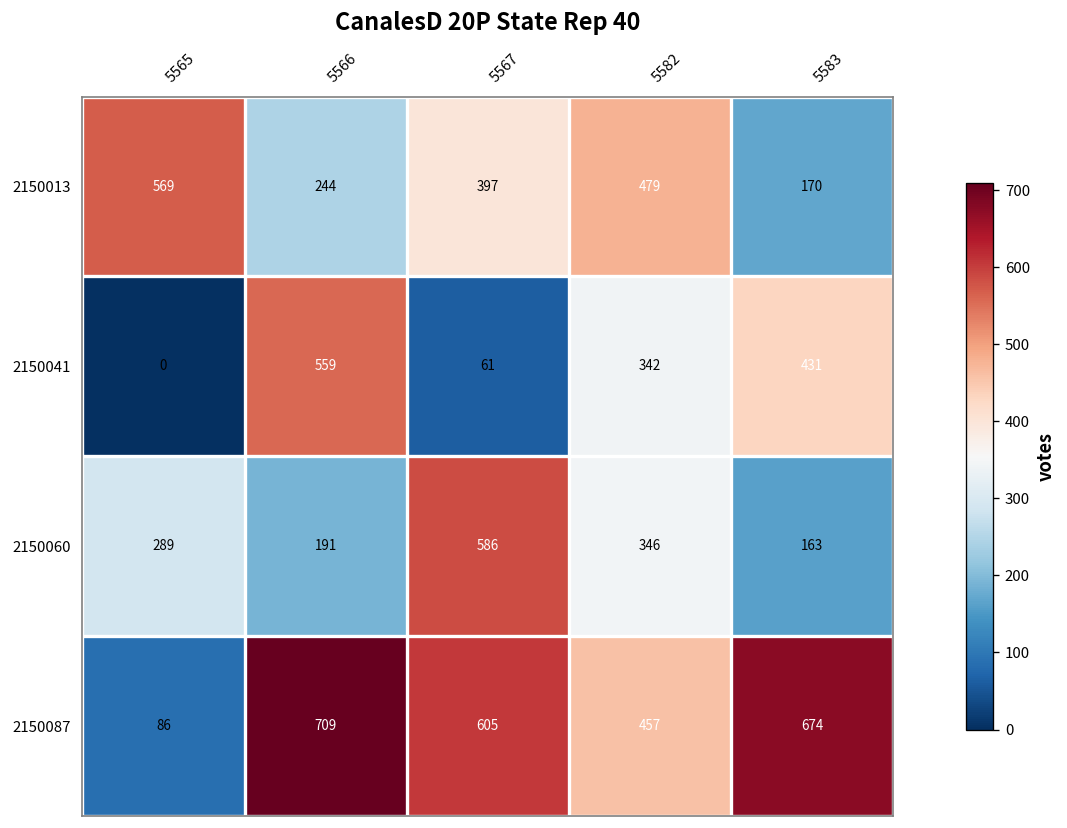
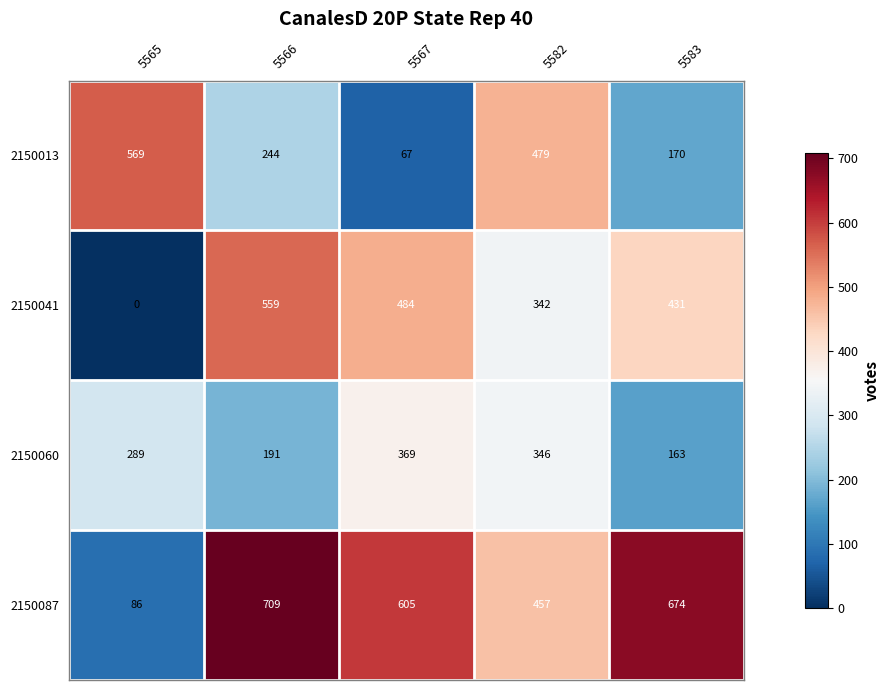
2150013, 5567: 397 -> 67
2150041, 5567: 61 -> 484
2150060, 5567: 586 -> 369
